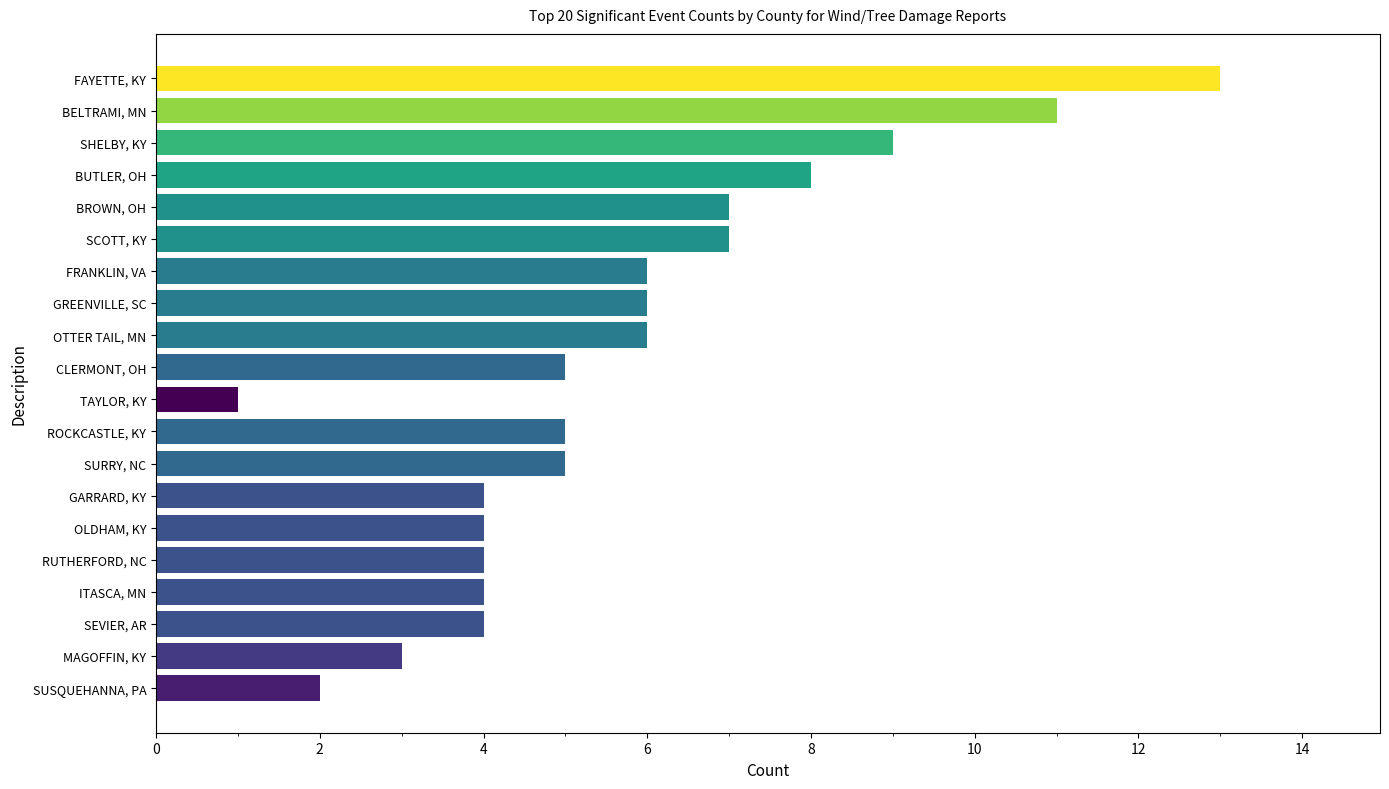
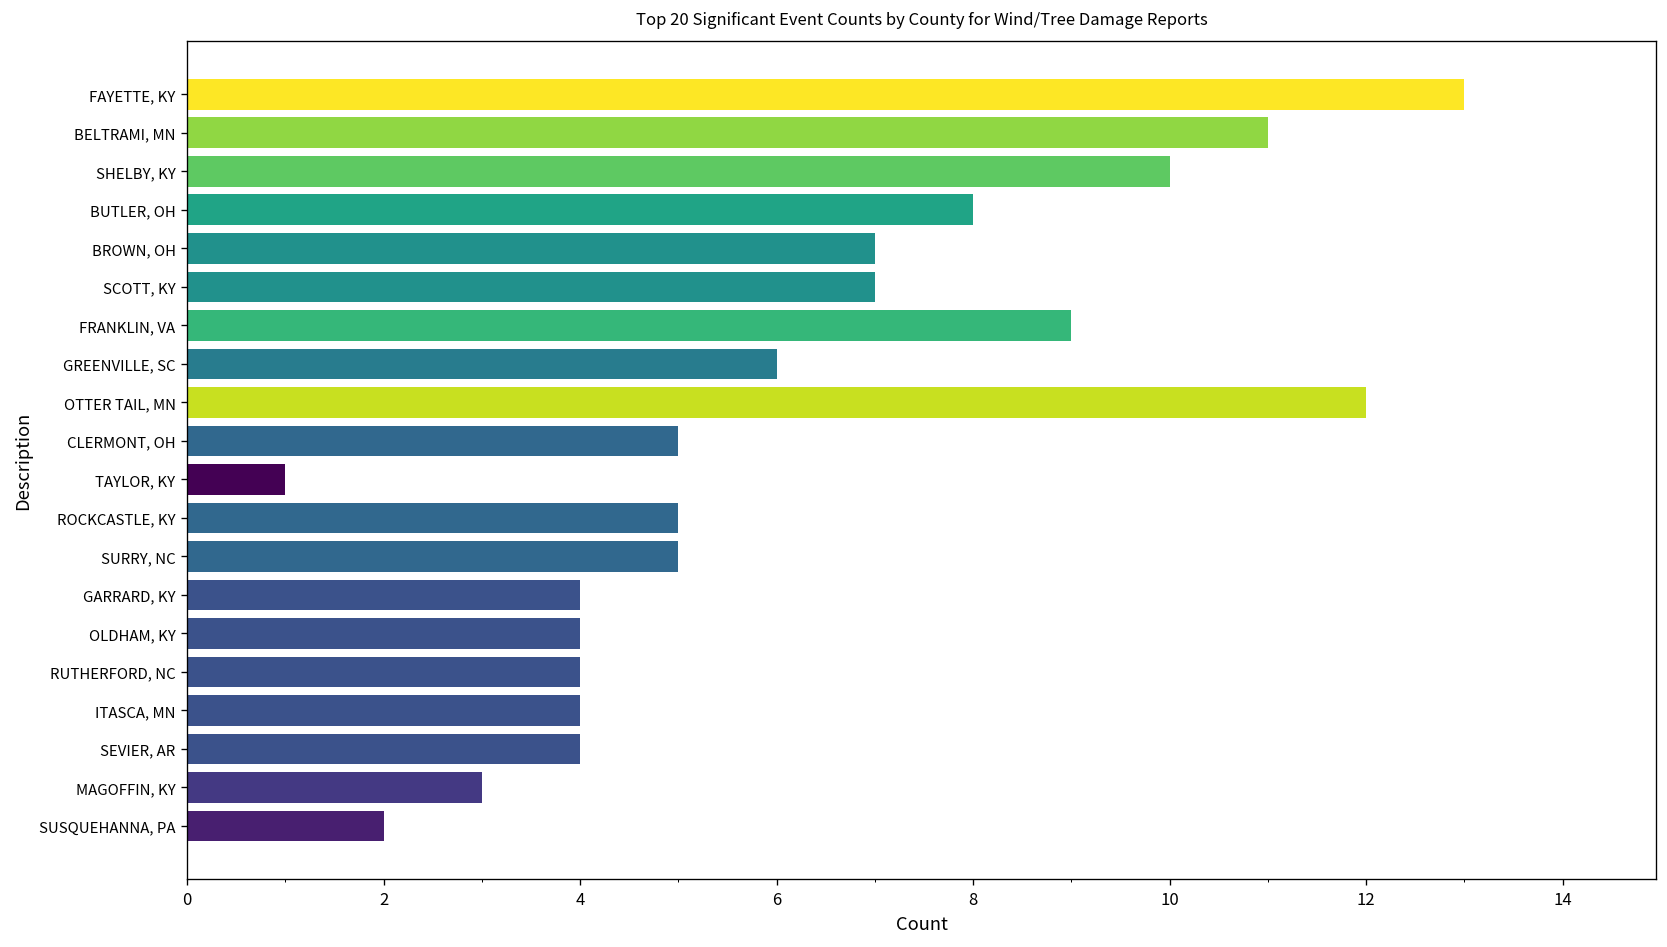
SHELBY, KY: 9 -> 10
FRANKLIN, VA: 6 -> 9
OTTER TAIL, MN: 6 -> 12
